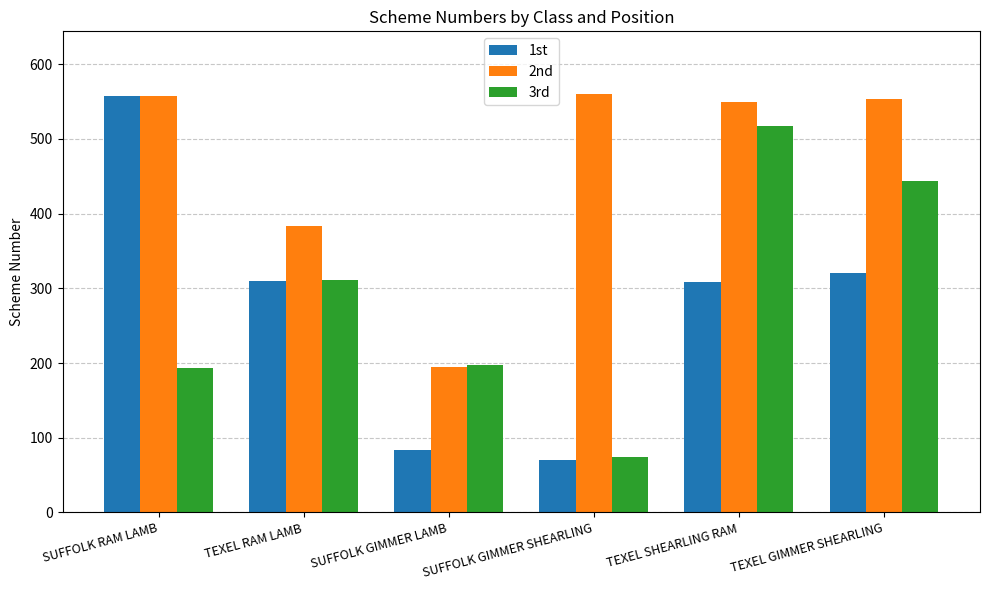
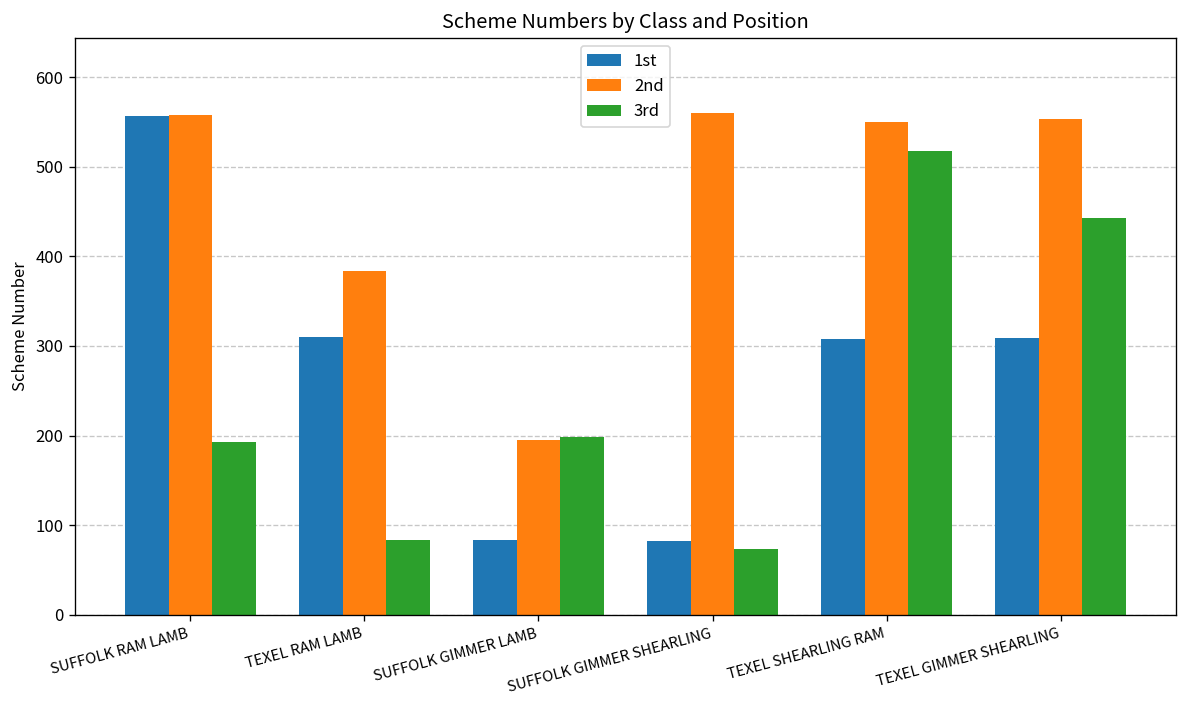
3rd, TEXEL RAM LAMB: 310 -> 80
1st, SUFFOLK GIMMER SHEARLING: 70 -> 80
1st, TEXEL GIMMER SHEARLING: 320 -> 310
